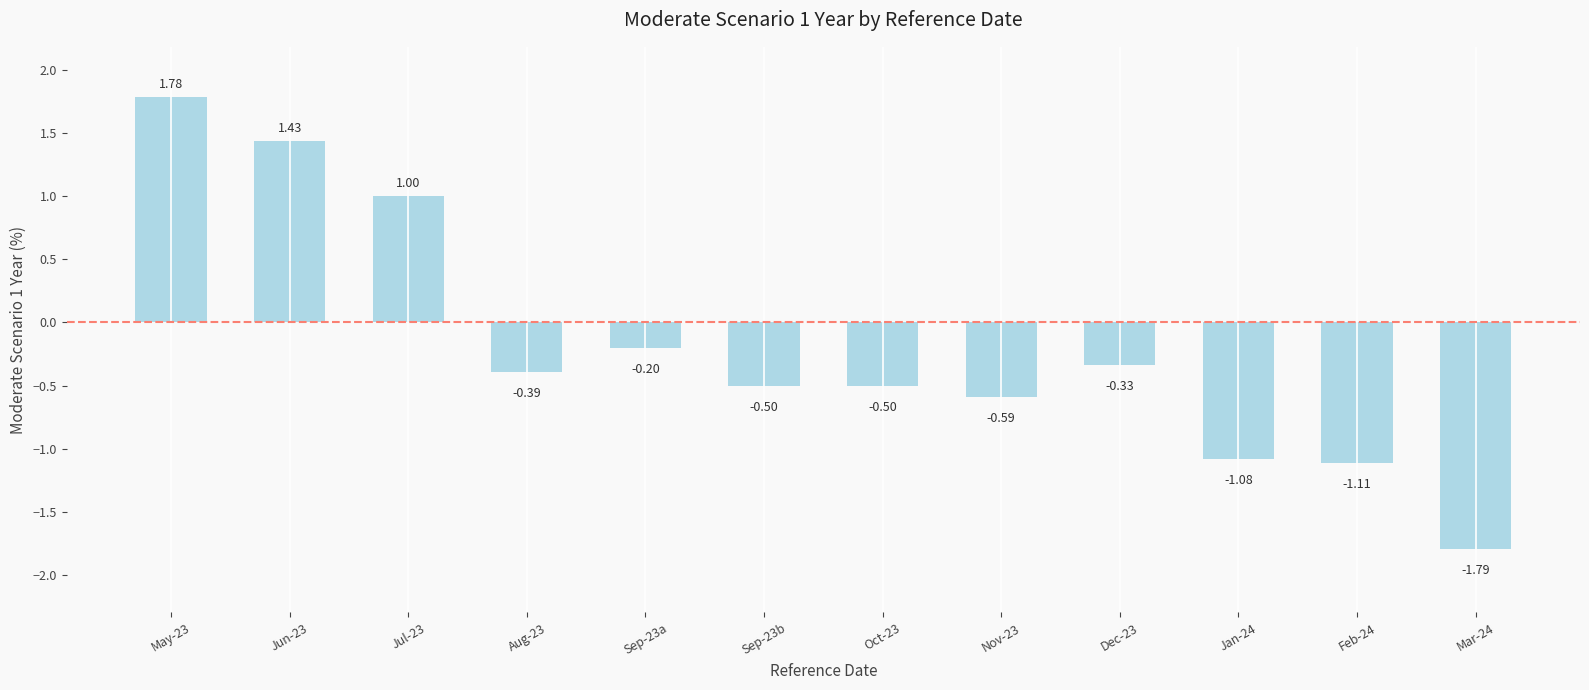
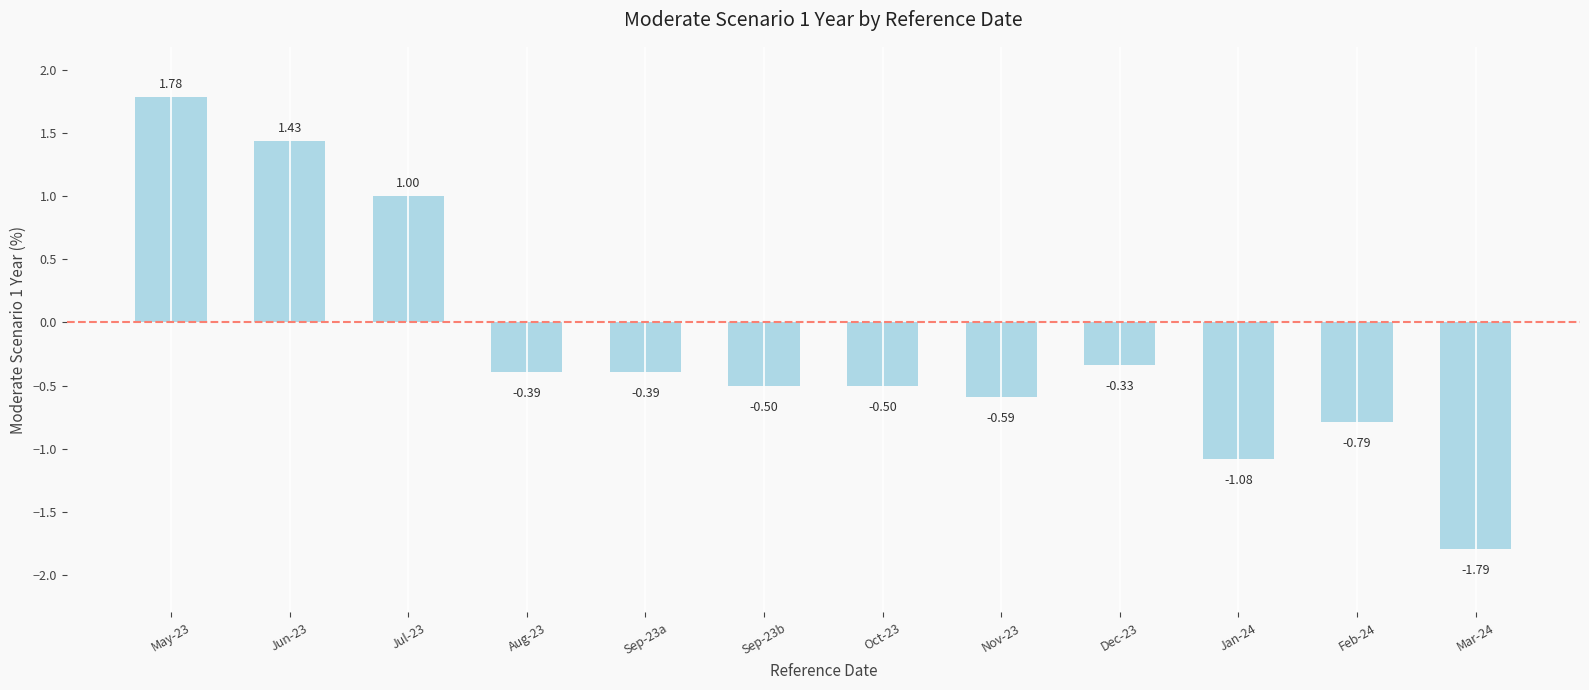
Sep-23a: -0.20 -> -0.39
Feb-24: -1.11 -> -0.79
